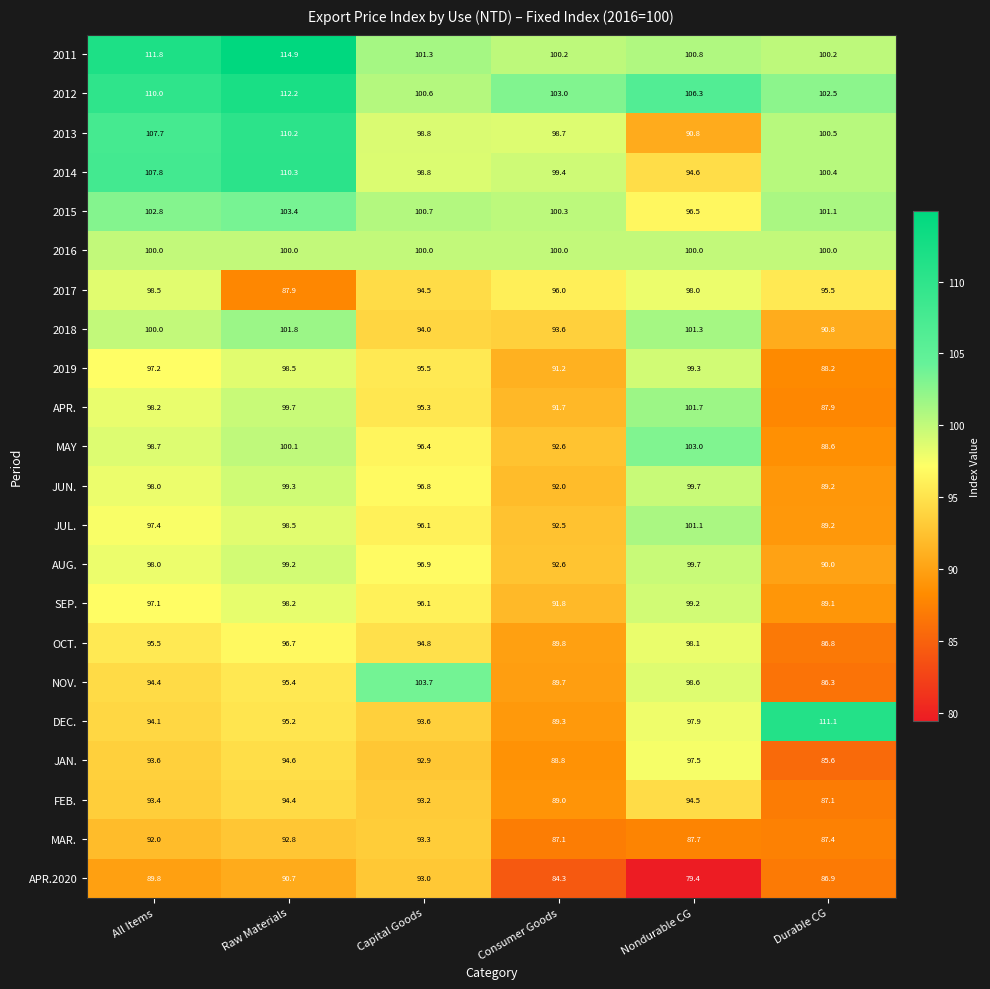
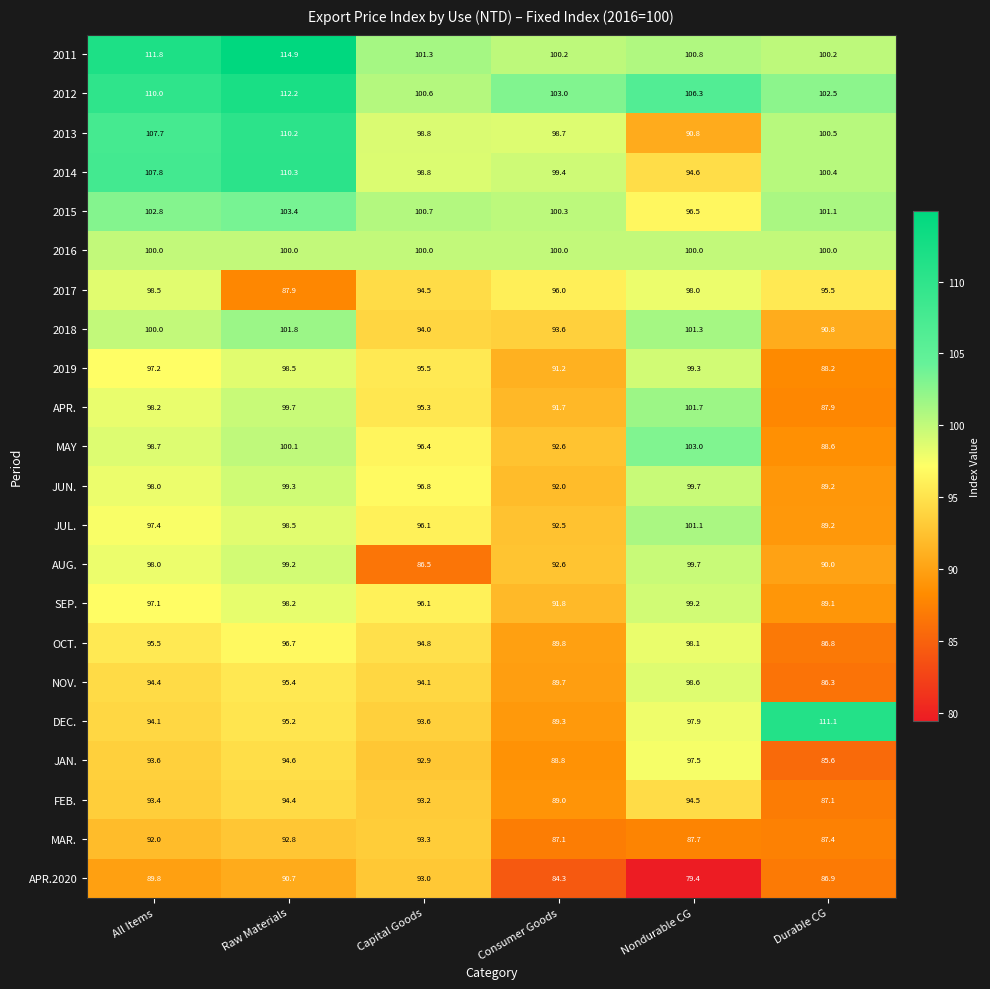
AUG., Capital Goods: 96.9 -> 86.5
NOV., Capital Goods: 103.7 -> 94.1
